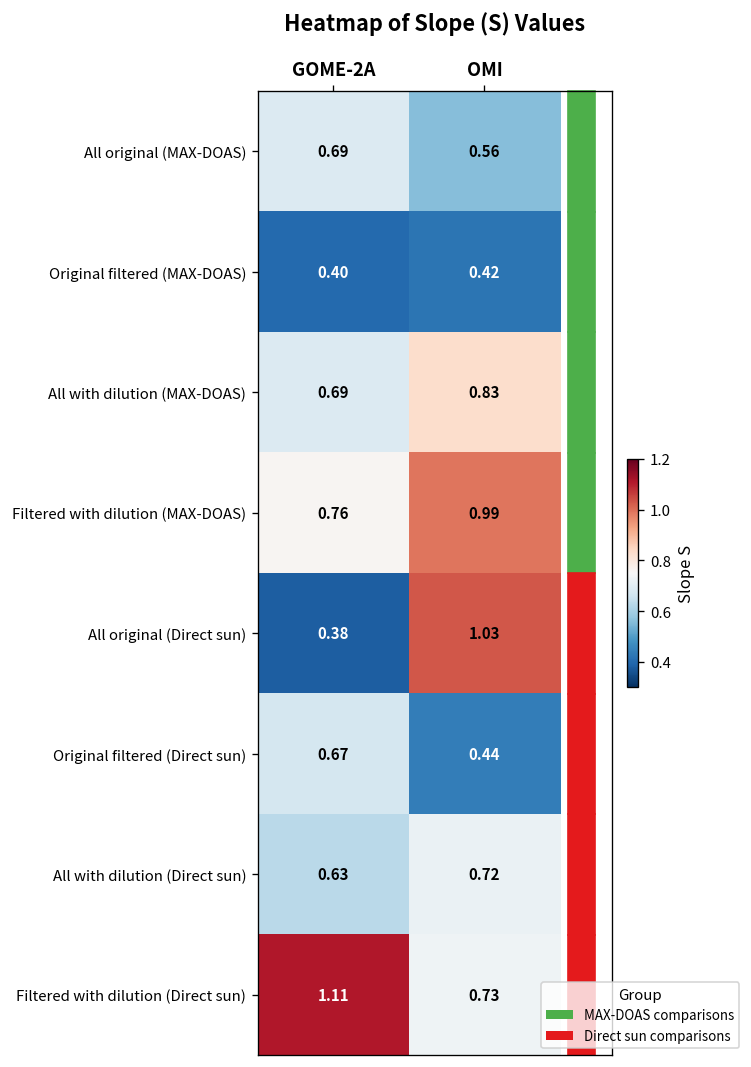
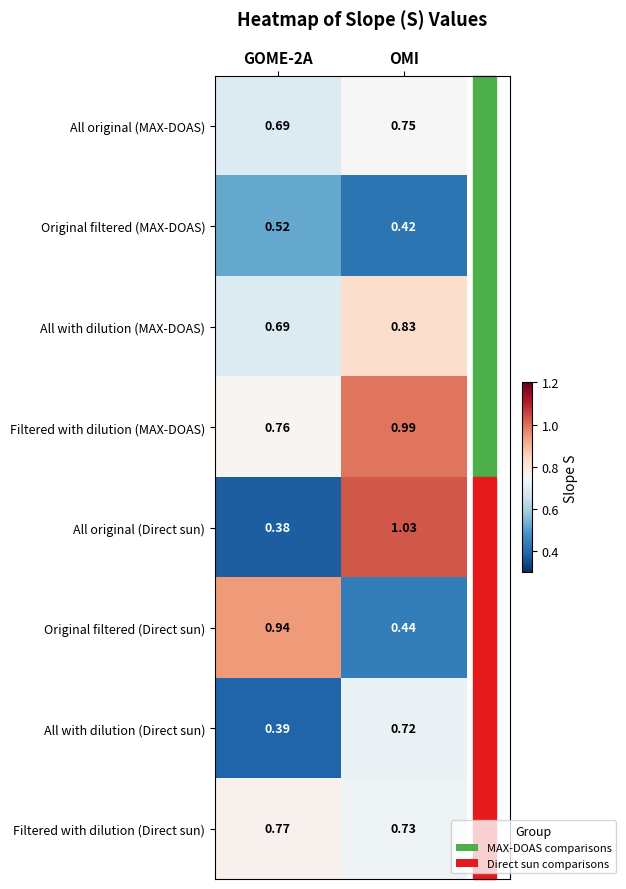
All original (MAX-DOAS), OMI: 0.56 -> 0.75
Original filtered (MAX-DOAS), GOME-2A: 0.40 -> 0.52
Original filtered (Direct sun), GOME-2A: 0.67 -> 0.94
All with dilution (Direct sun), GOME-2A: 0.63 -> 0.39
Filtered with dilution (Direct sun), GOME-2A: 1.11 -> 0.77
